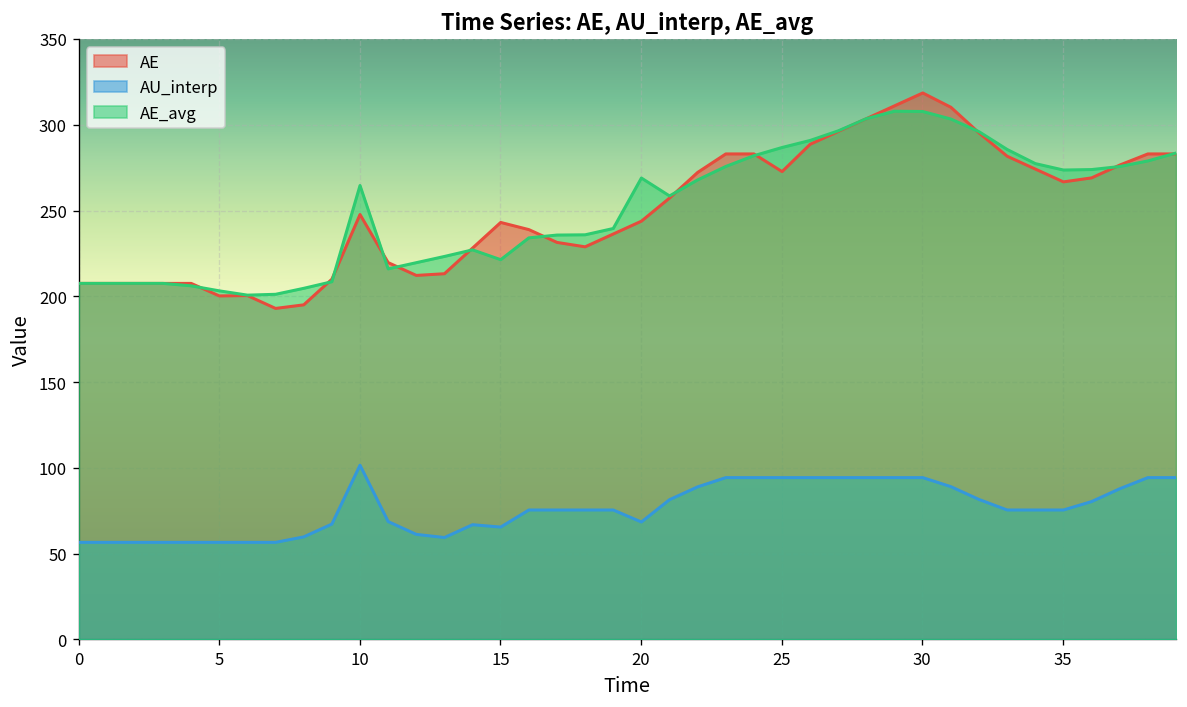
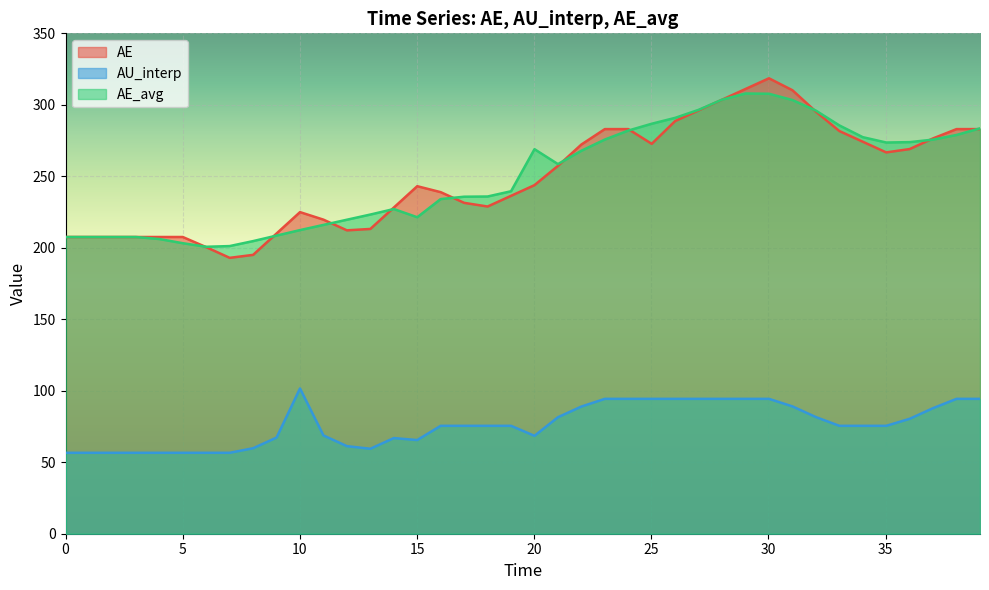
AE, 5: 200 -> 208
AE, 10: 248 -> 225
AE_avg, 10: 265 -> 212
